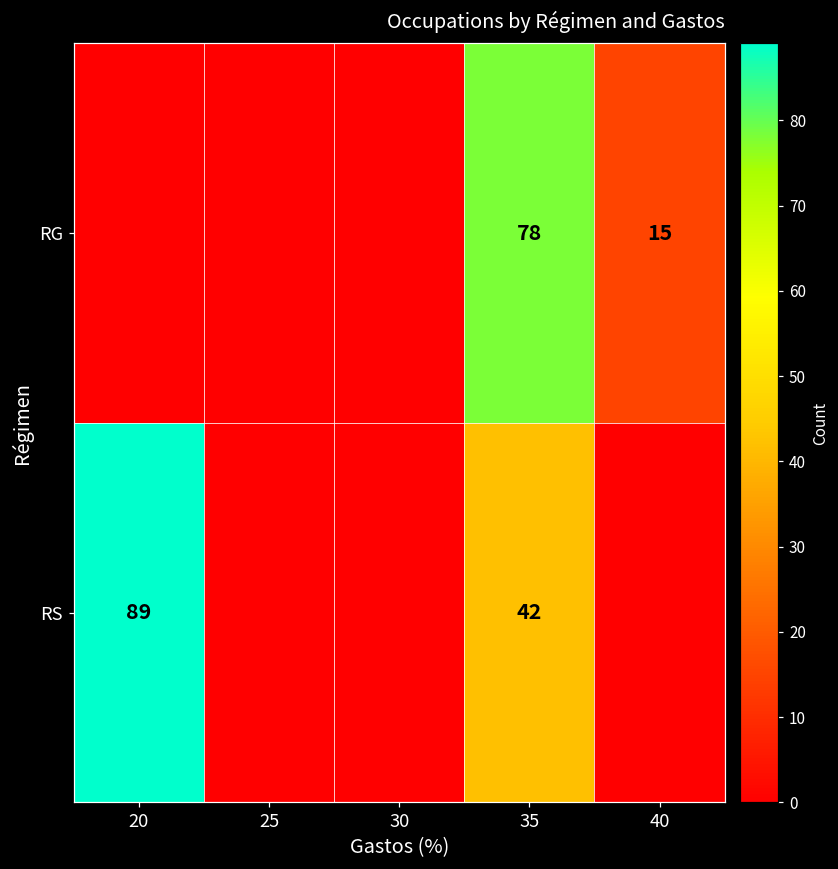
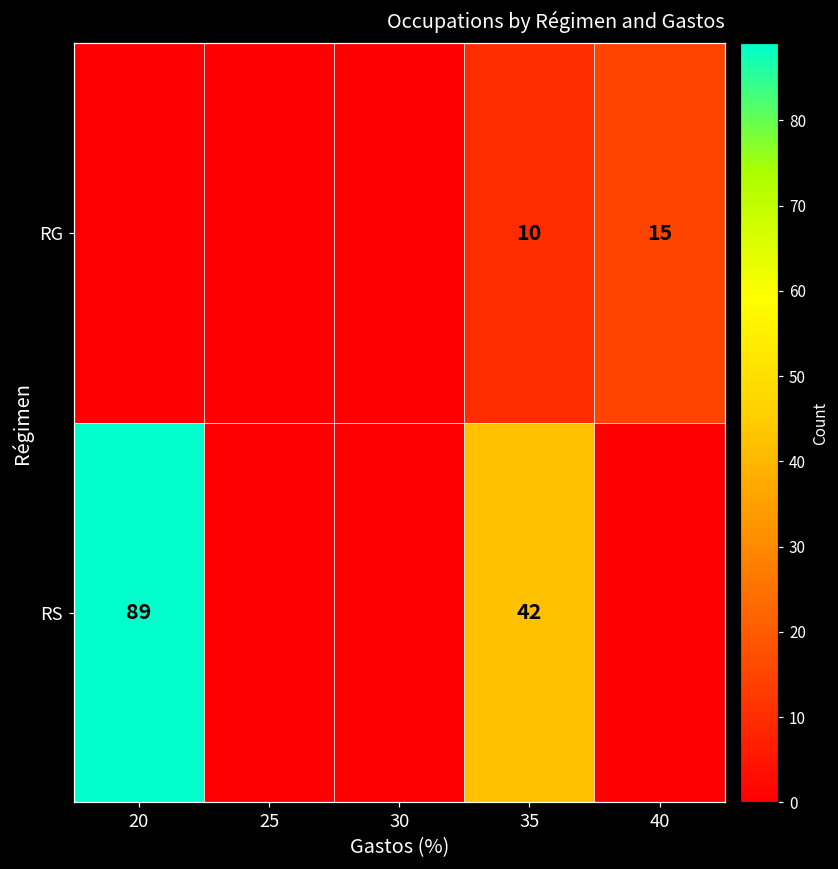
RG, 35: 78 -> 10
